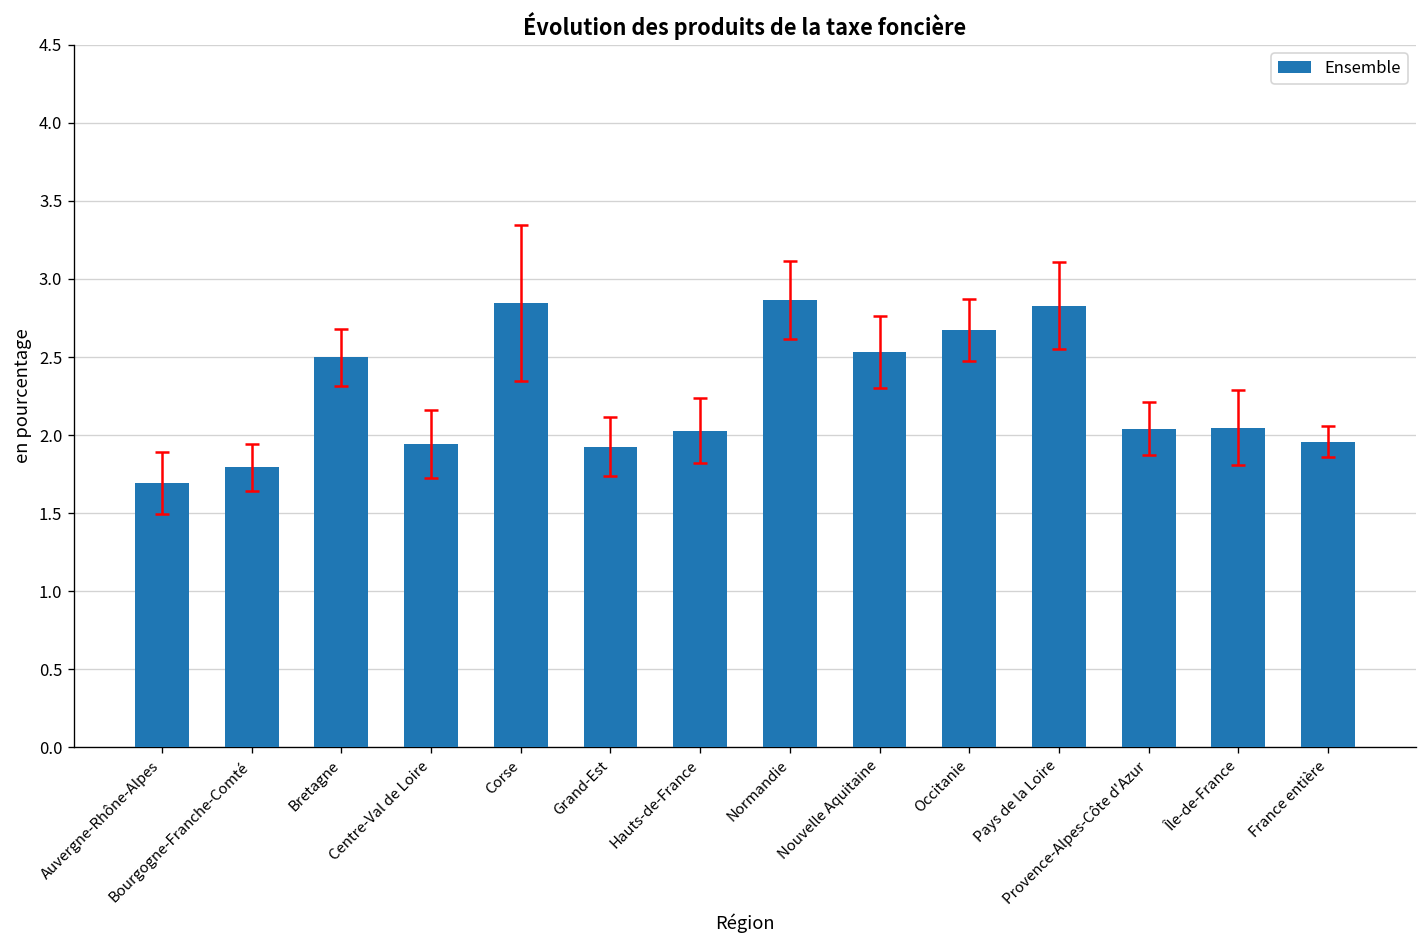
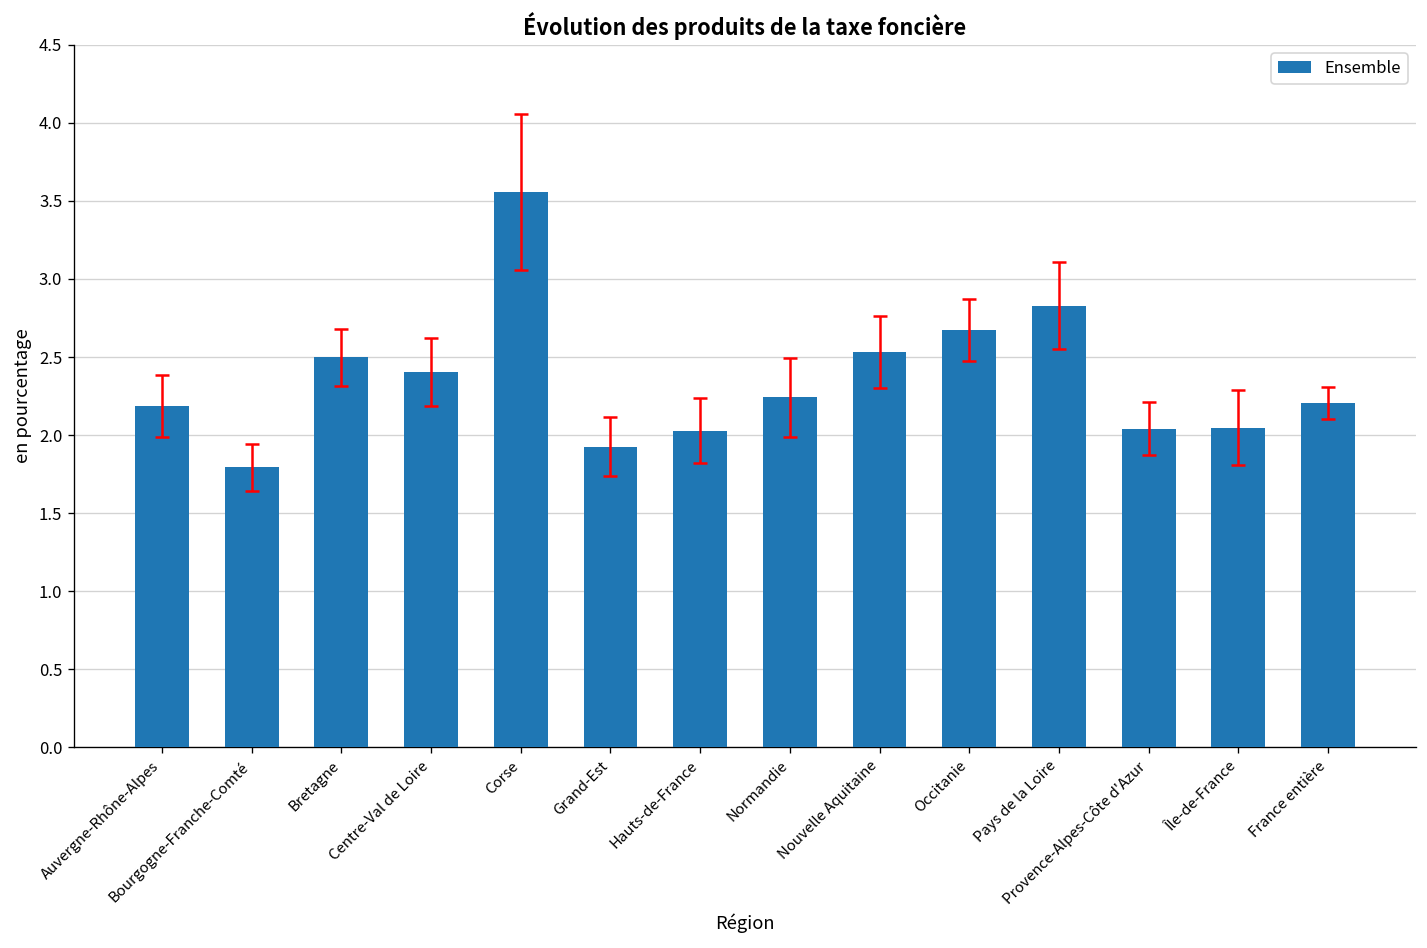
Ensemble, Auvergne-Rhône-Alpes: 1.69 -> 2.18
Ensemble, Centre-Val de Loire: 1.94 -> 2.40
Ensemble, Corse: 2.85 -> 3.56
Ensemble, Normandie: 2.86 -> 2.24
Ensemble, France entière: 1.96 -> 2.21
